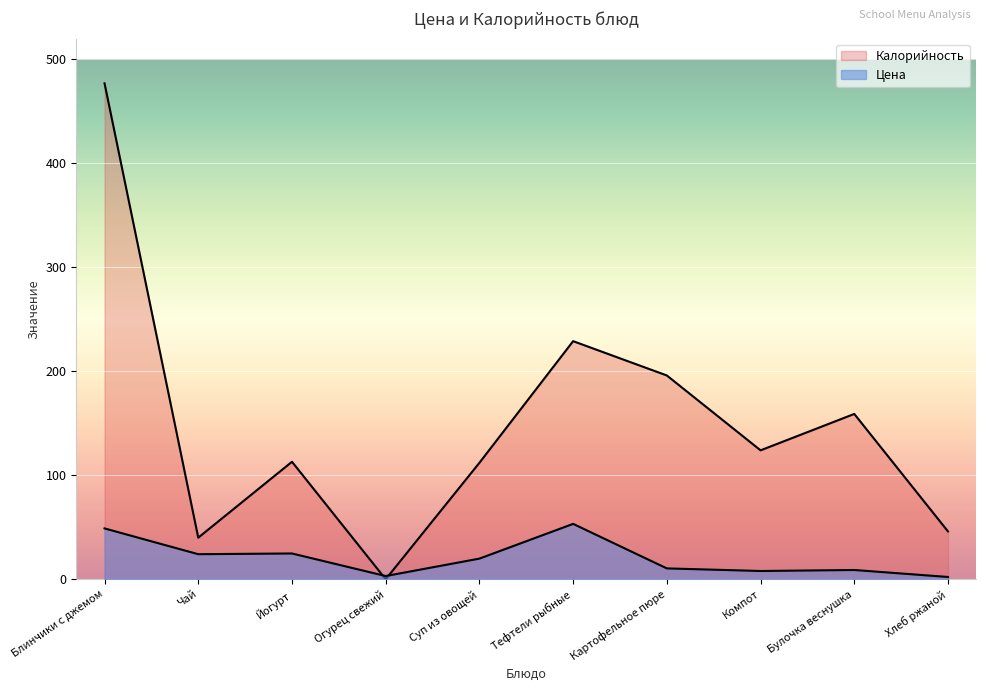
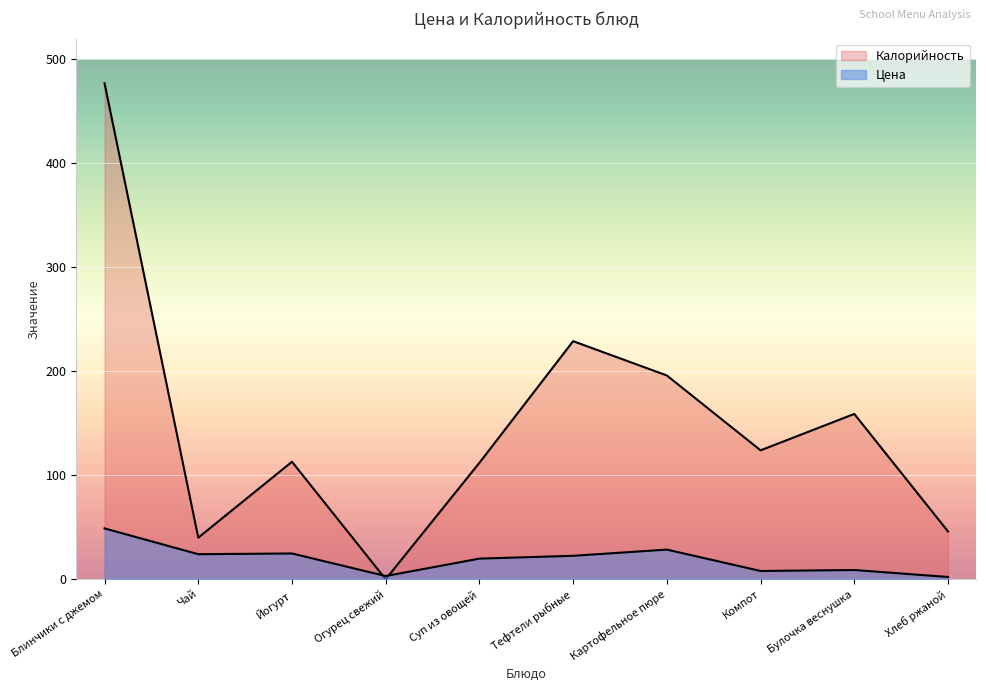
Цена, Тефтели рыбные: 53 -> 23
Цена, Картофельное пюре: 10 -> 29
